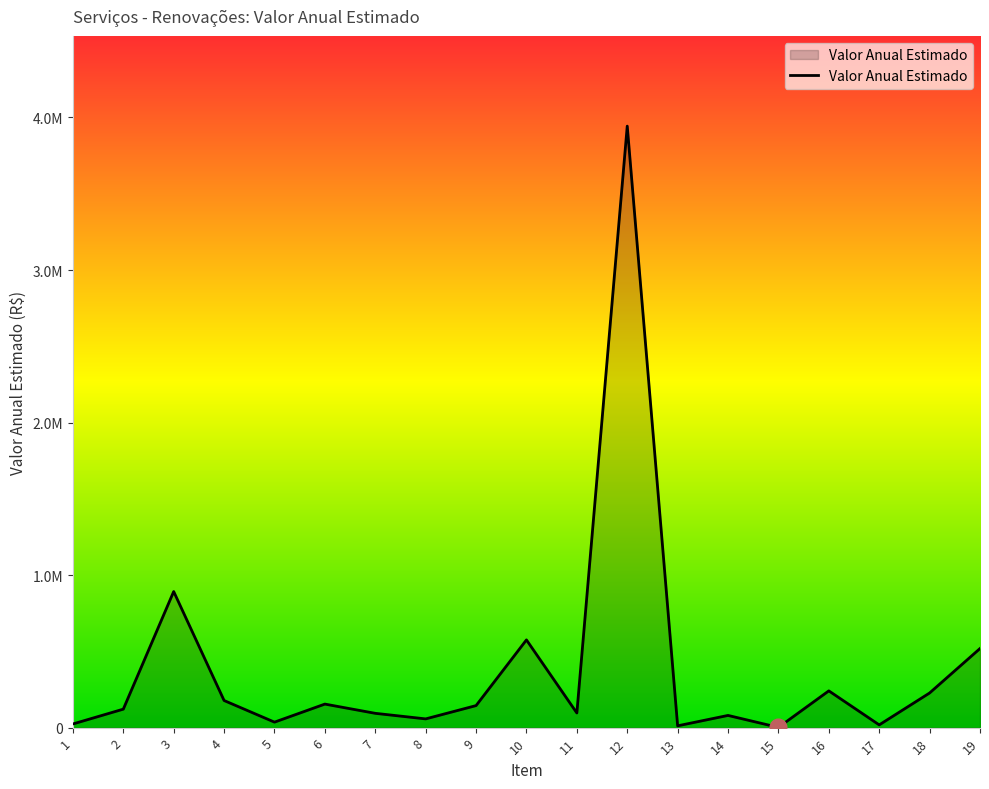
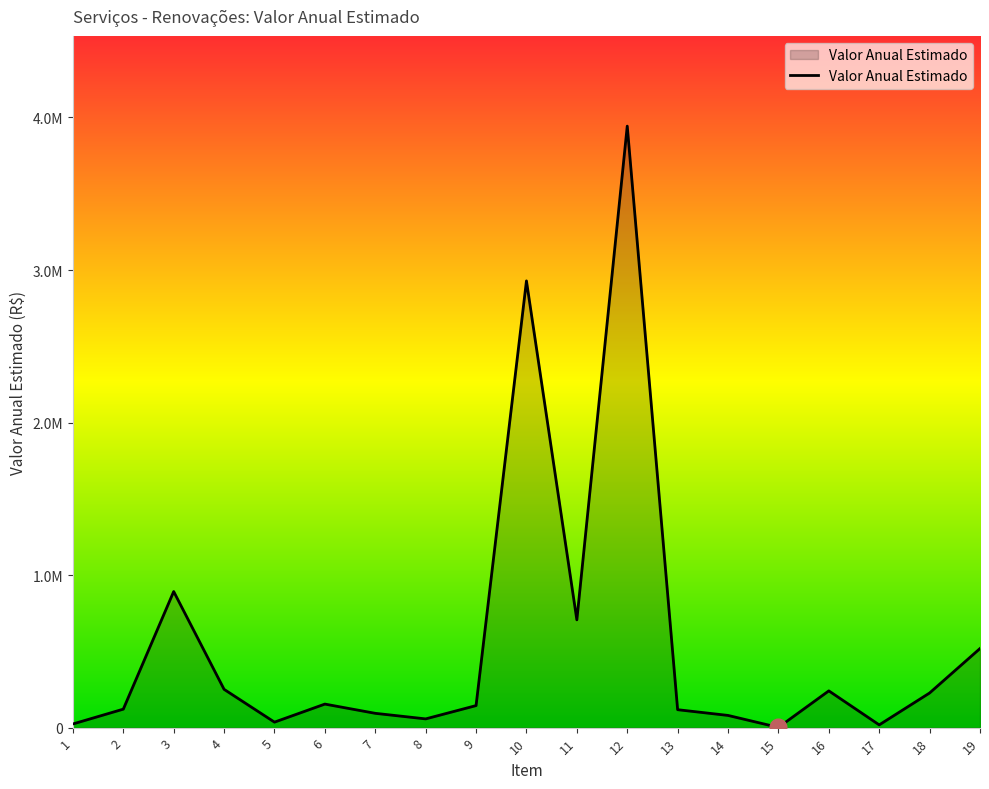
Valor Anual Estimado, 4: 180000 -> 250000
Valor Anual Estimado, 10: 580000 -> 2930000
Valor Anual Estimado, 11: 100000 -> 710000
Valor Anual Estimado, 13: 10000 -> 120000
